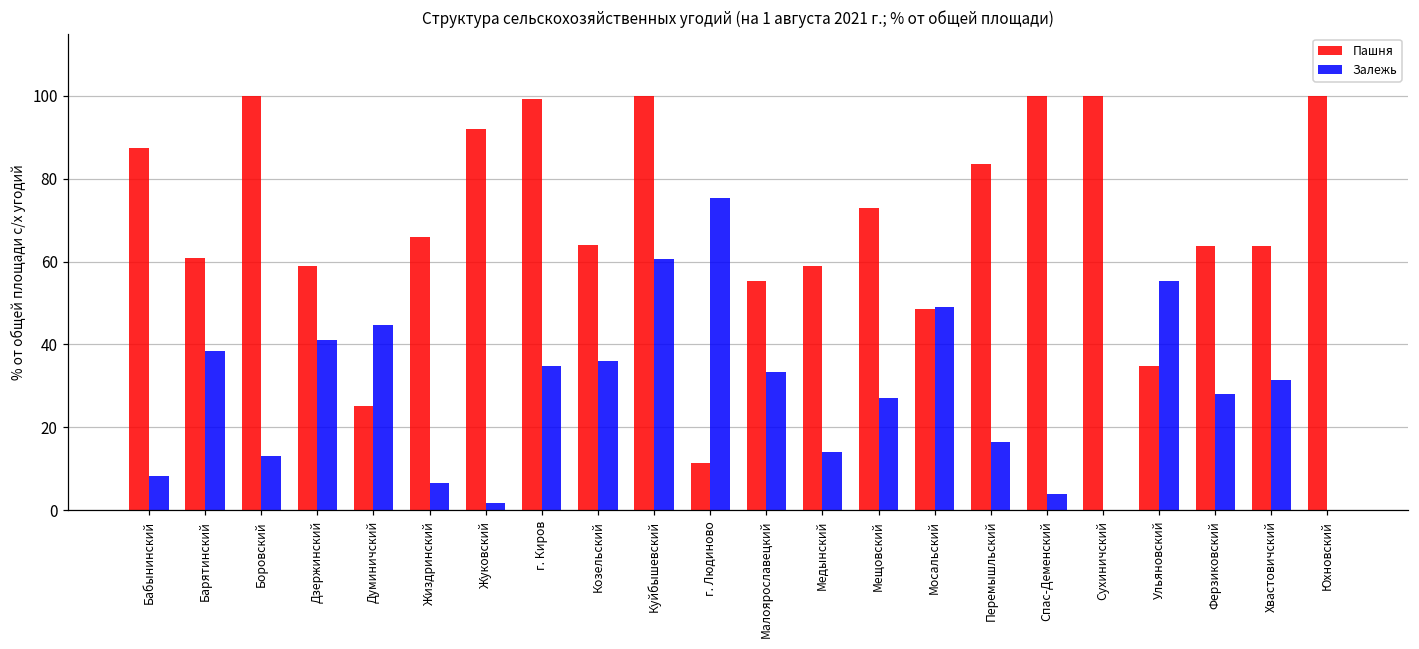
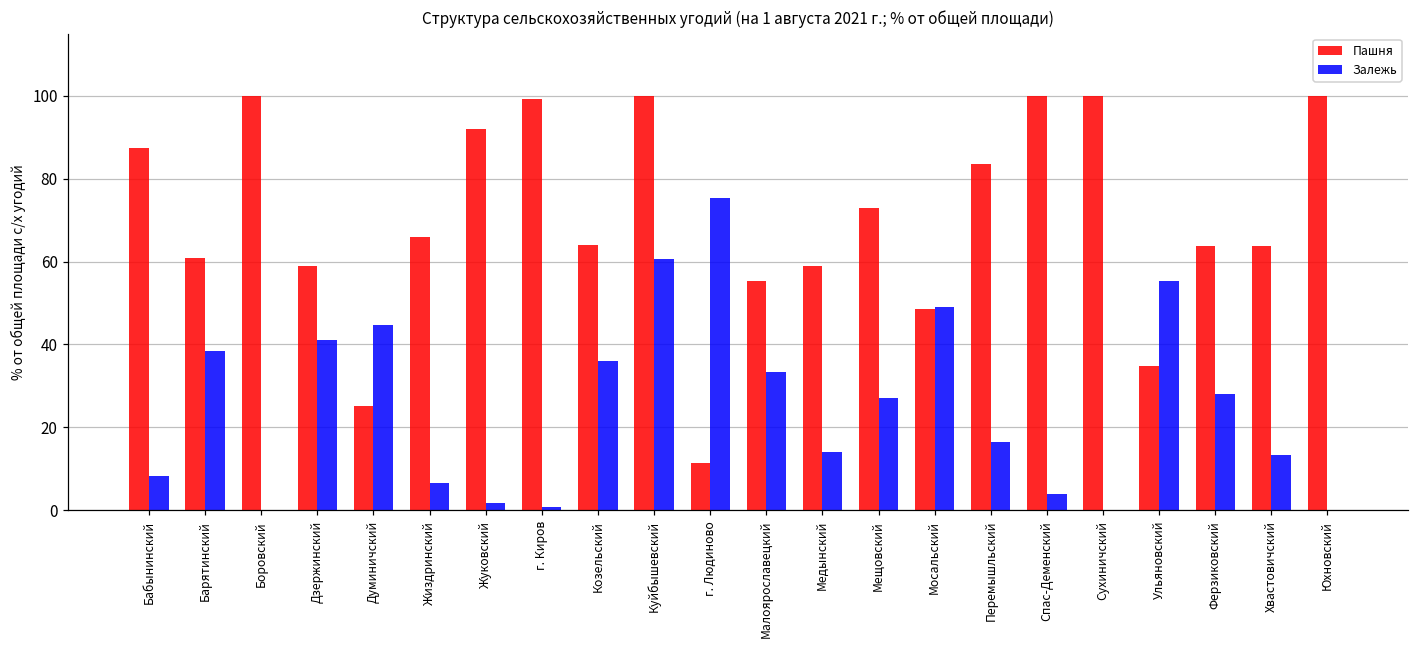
Залежь, Боровский: 13 -> 0
Залежь, г. Киров: 35 -> 1
Залежь, Хвастовичский: 31 -> 13
